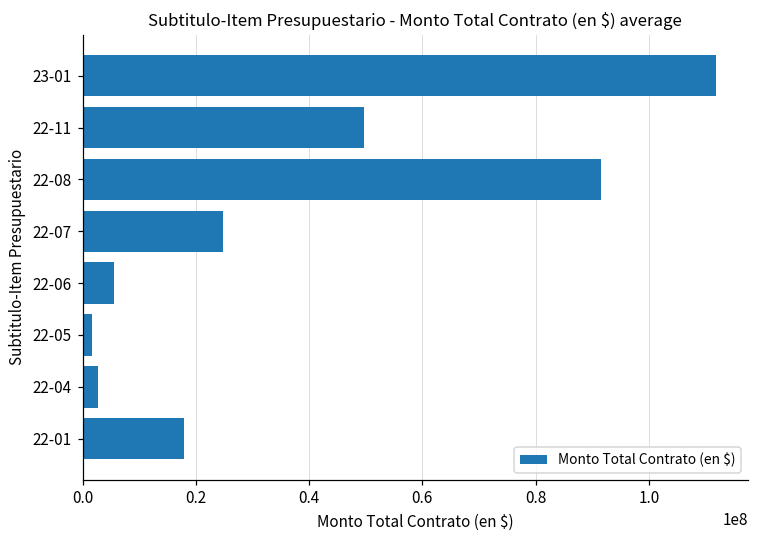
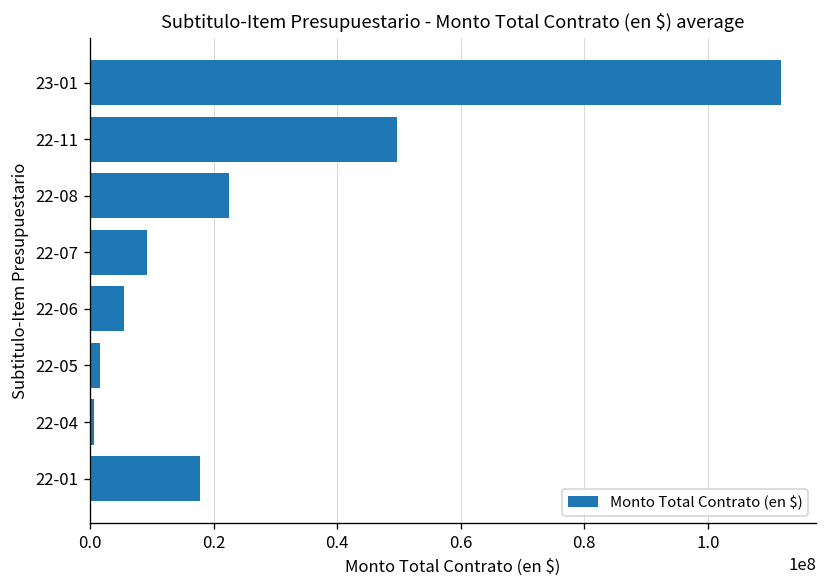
22-08: 92000000 -> 23000000
22-07: 25000000 -> 9000000
22-04: 3000000 -> 1000000
